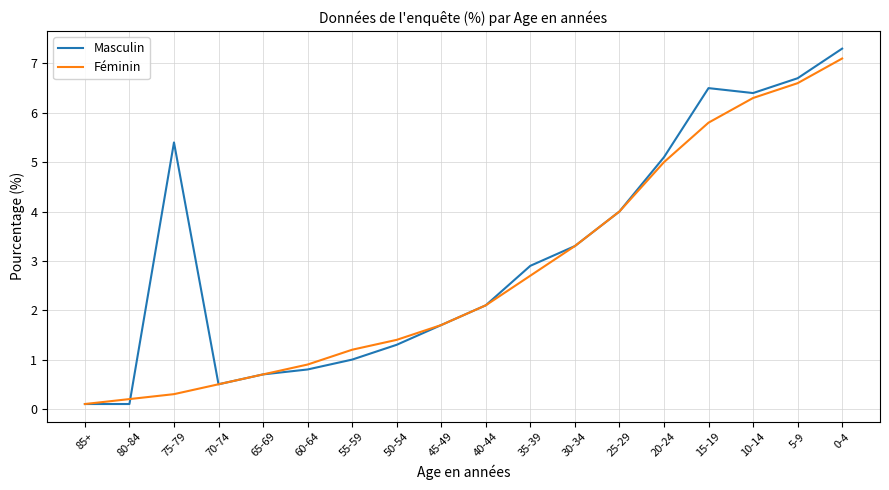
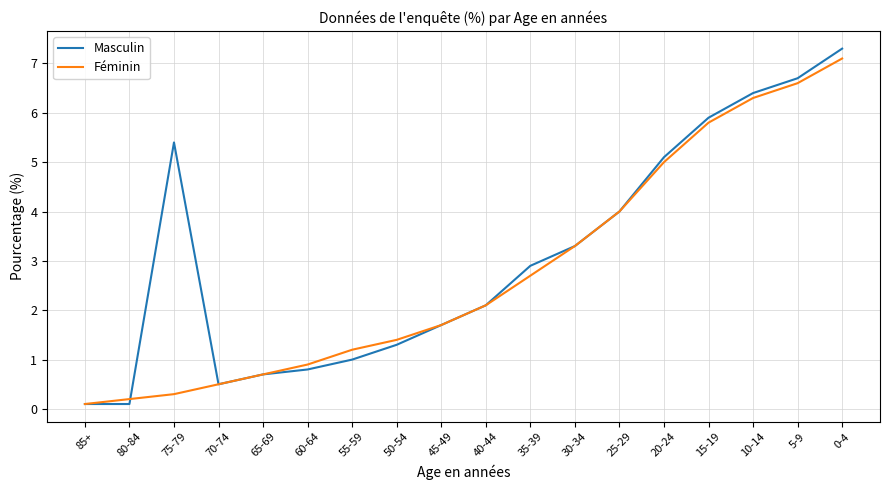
Masculin, 15-19: 6.5 -> 5.9
